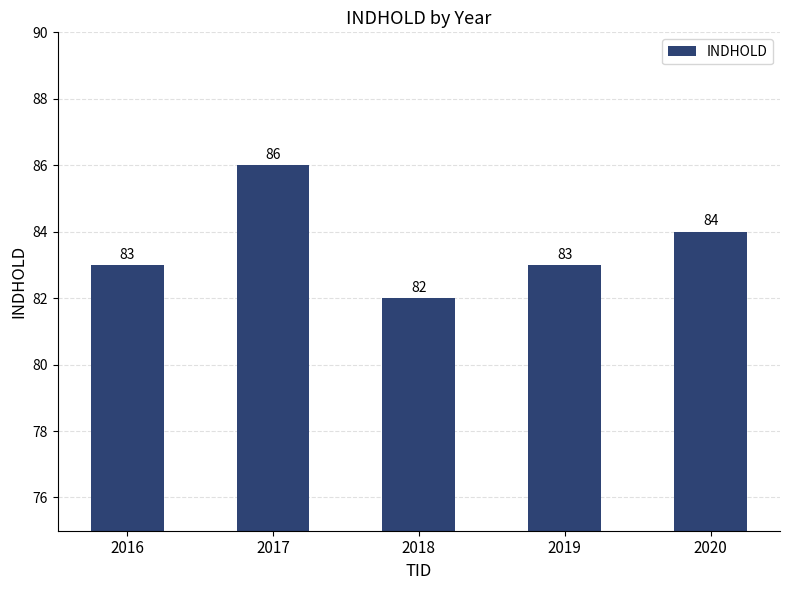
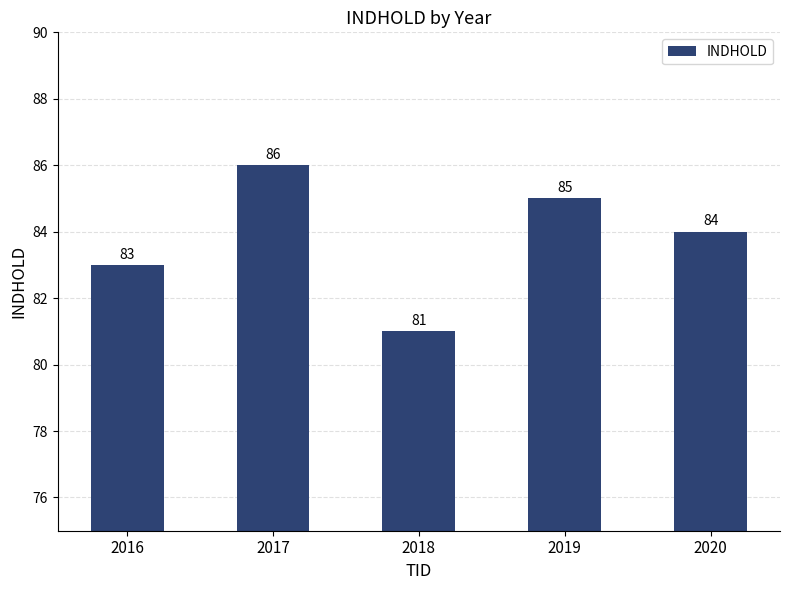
2018: 82 -> 81
2019: 83 -> 85
